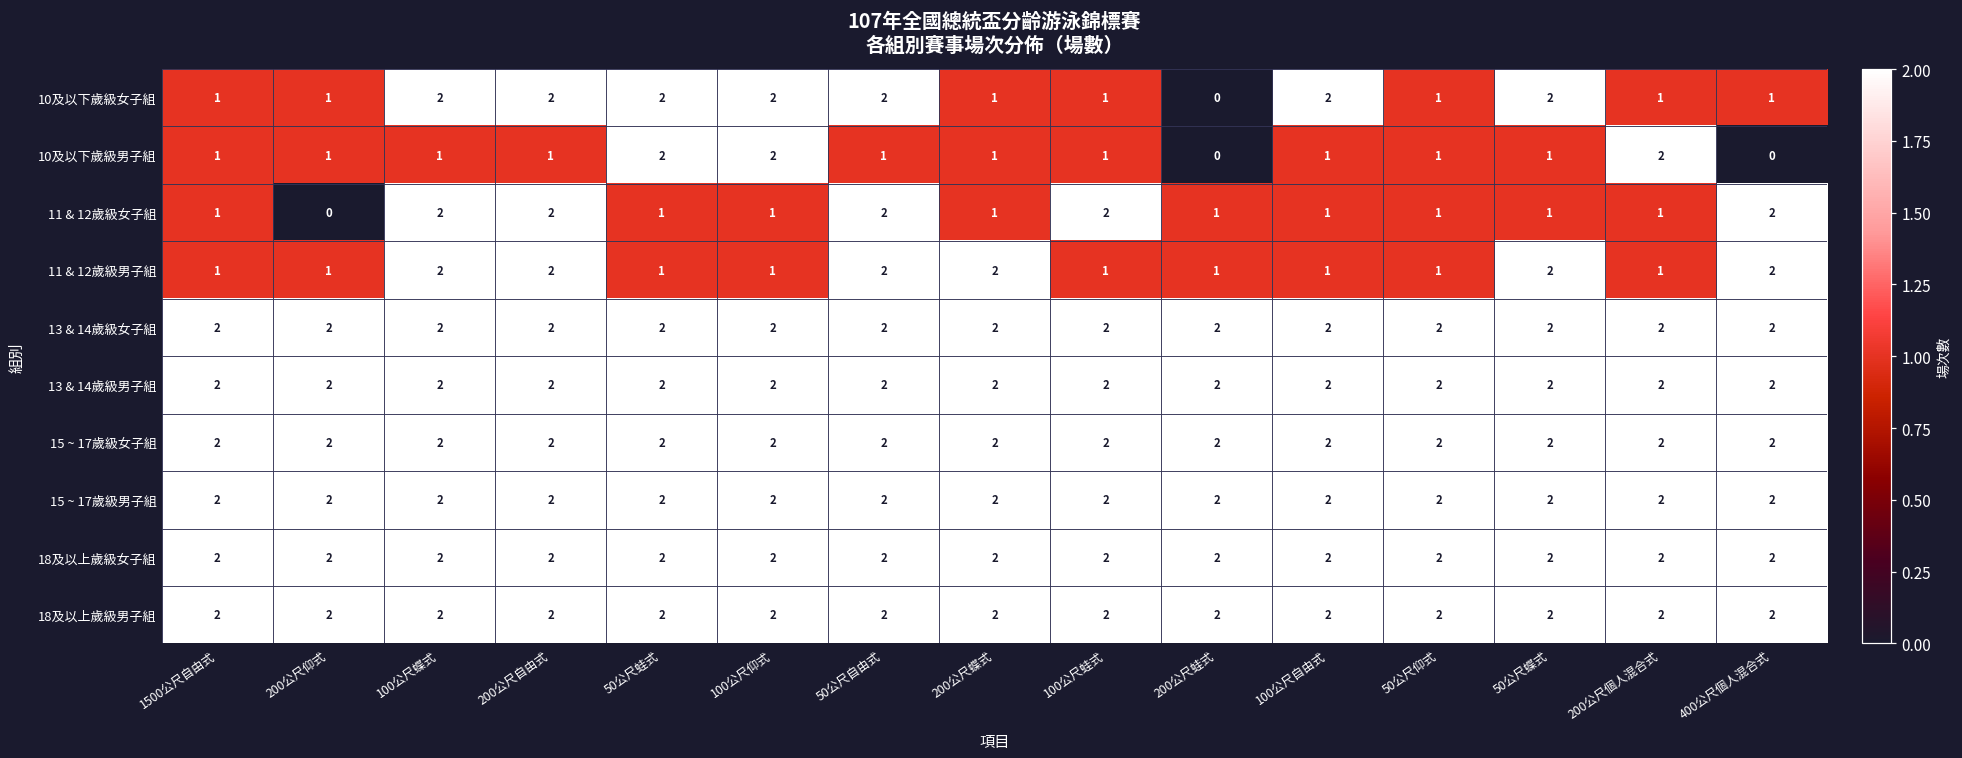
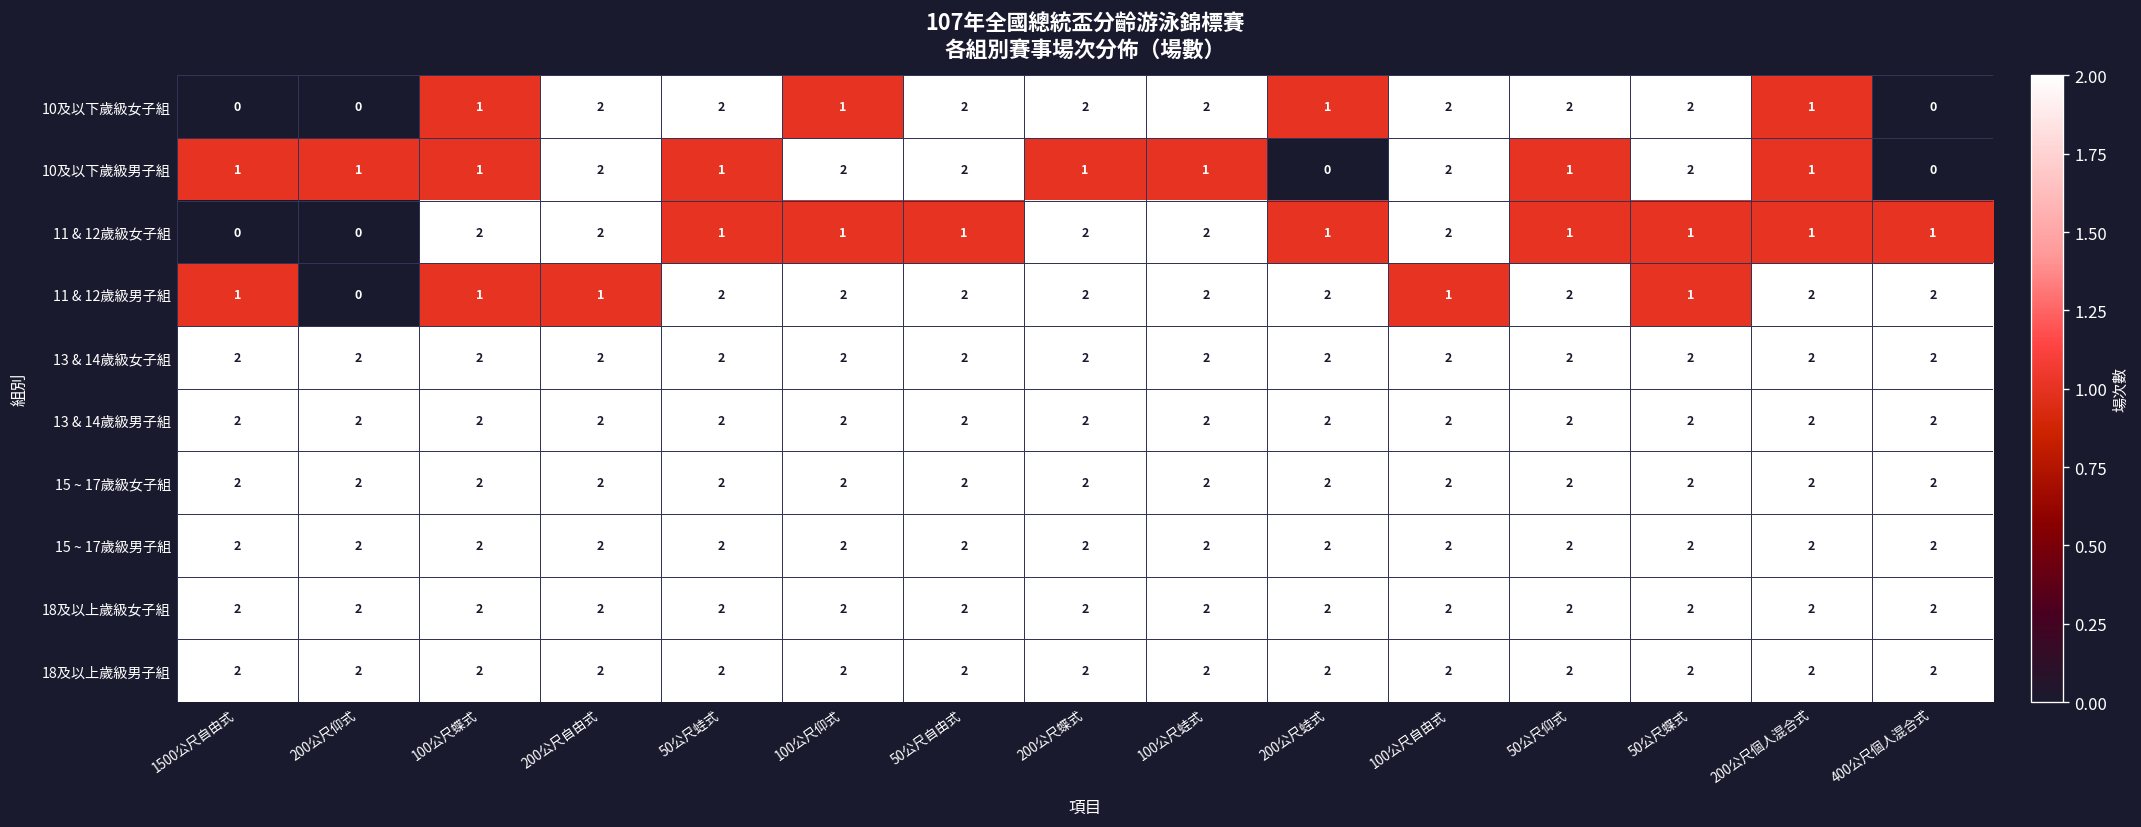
10及以下歲級女子組, 1500公尺自由式: 1 -> 0
10及以下歲級女子組, 200公尺仰式: 1 -> 0
10及以下歲級女子組, 100公尺蝶式: 2 -> 1
10及以下歲級女子組, 100公尺仰式: 2 -> 1
10及以下歲級女子組, 200公尺蝶式: 1 -> 2
10及以下歲級女子組, 100公尺蛙式: 1 -> 2
10及以下歲級女子組, 200公尺蛙式: 0 -> 1
10及以下歲級女子組, 50公尺仰式: 1 -> 2
10及以下歲級女子組, 400公尺個人混合式: 1 -> 0
10及以下歲級男子組, 200公尺自由式: 1 -> 2
10及以下歲級男子組, 50公尺蛙式: 2 -> 1
10及以下歲級男子組, 50公尺自由式: 1 -> 2
10及以下歲級男子組, 100公尺自由式: 1 -> 2
10及以下歲級男子組, 50公尺蝶式: 1 -> 2
10及以下歲級男子組, 200公尺個人混合式: 2 -> 1
11 & 12歲級女子組, 1500公尺自由式: 1 -> 0
11 & 12歲級女子組, 50公尺自由式: 2 -> 1
11 & 12歲級女子組, 200公尺蝶式: 1 -> 2
11 & 12歲級女子組, 100公尺自由式: 1 -> 2
11 & 12歲級女子組, 400公尺個人混合式: 2 -> 1
11 & 12歲級男子組, 200公尺仰式: 1 -> 0
11 & 12歲級男子組, 100公尺蝶式: 2 -> 1
11 & 12歲級男子組, 200公尺自由式: 2 -> 1
11 & 12歲級男子組, 50公尺蛙式: 1 -> 2
11 & 12歲級男子組, 100公尺仰式: 1 -> 2
11 & 12歲級男子組, 100公尺蛙式: 1 -> 2
11 & 12歲級男子組, 200公尺蛙式: 1 -> 2
11 & 12歲級男子組, 50公尺仰式: 1 -> 2
11 & 12歲級男子組, 50公尺蝶式: 2 -> 1
11 & 12歲級男子組, 200公尺個人混合式: 1 -> 2
